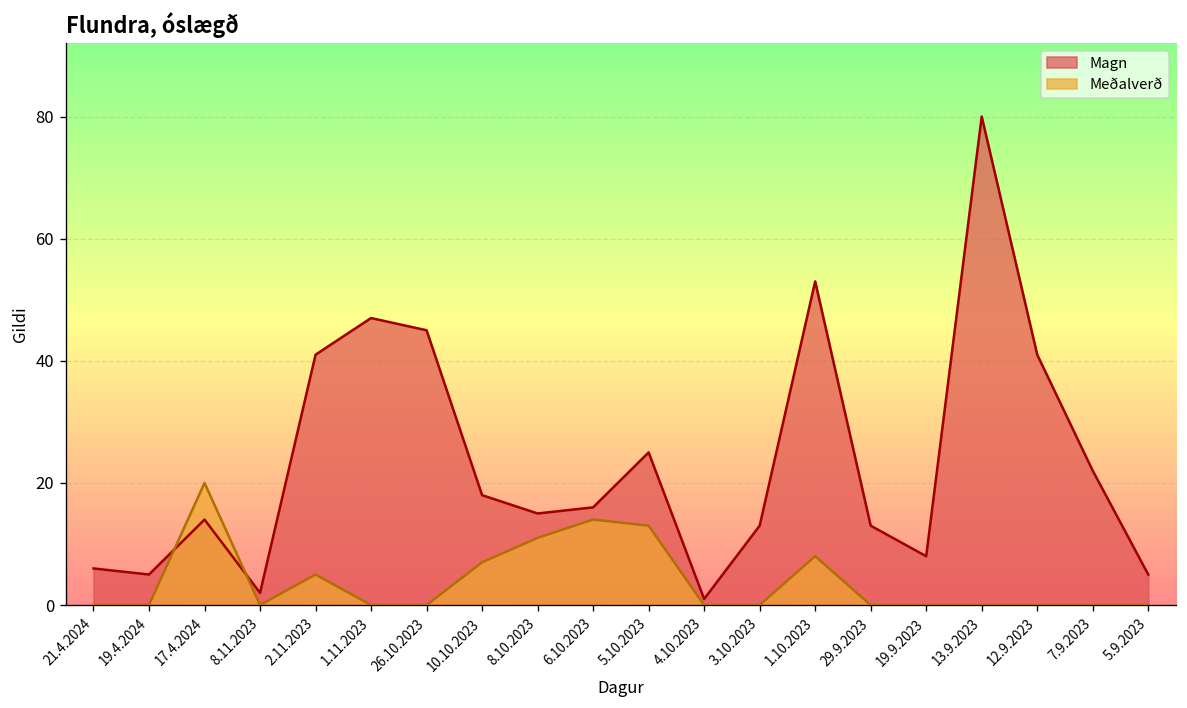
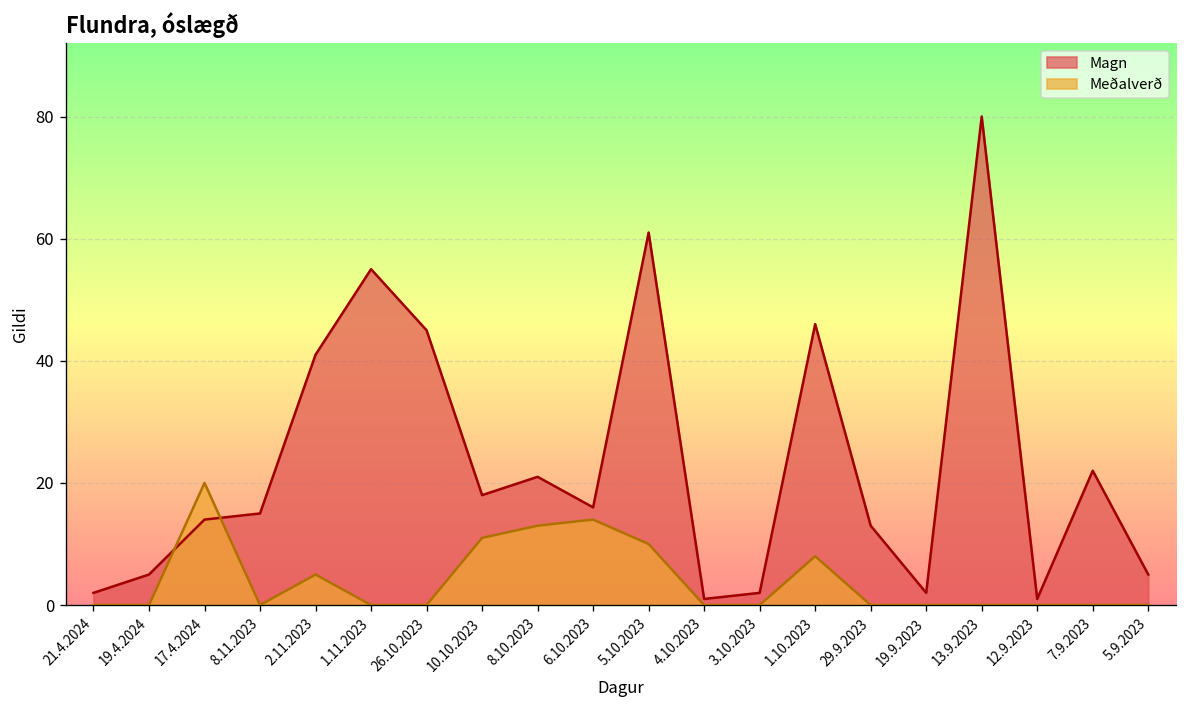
Magn, 21.4.2024: 6 -> 2
Magn, 8.11.2023: 2 -> 15
Magn, 1.11.2023: 47 -> 55
Meðalverð, 10.10.2023: 7 -> 11
Magn, 8.10.2023: 15 -> 21
Meðalverð, 8.10.2023: 11 -> 13
Magn, 5.10.2023: 25 -> 61
Meðalverð, 5.10.2023: 13 -> 10
Magn, 3.10.2023: 13 -> 2
Magn, 1.10.2023: 53 -> 46
Magn, 19.9.2023: 8 -> 2
Magn, 12.9.2023: 41 -> 1
